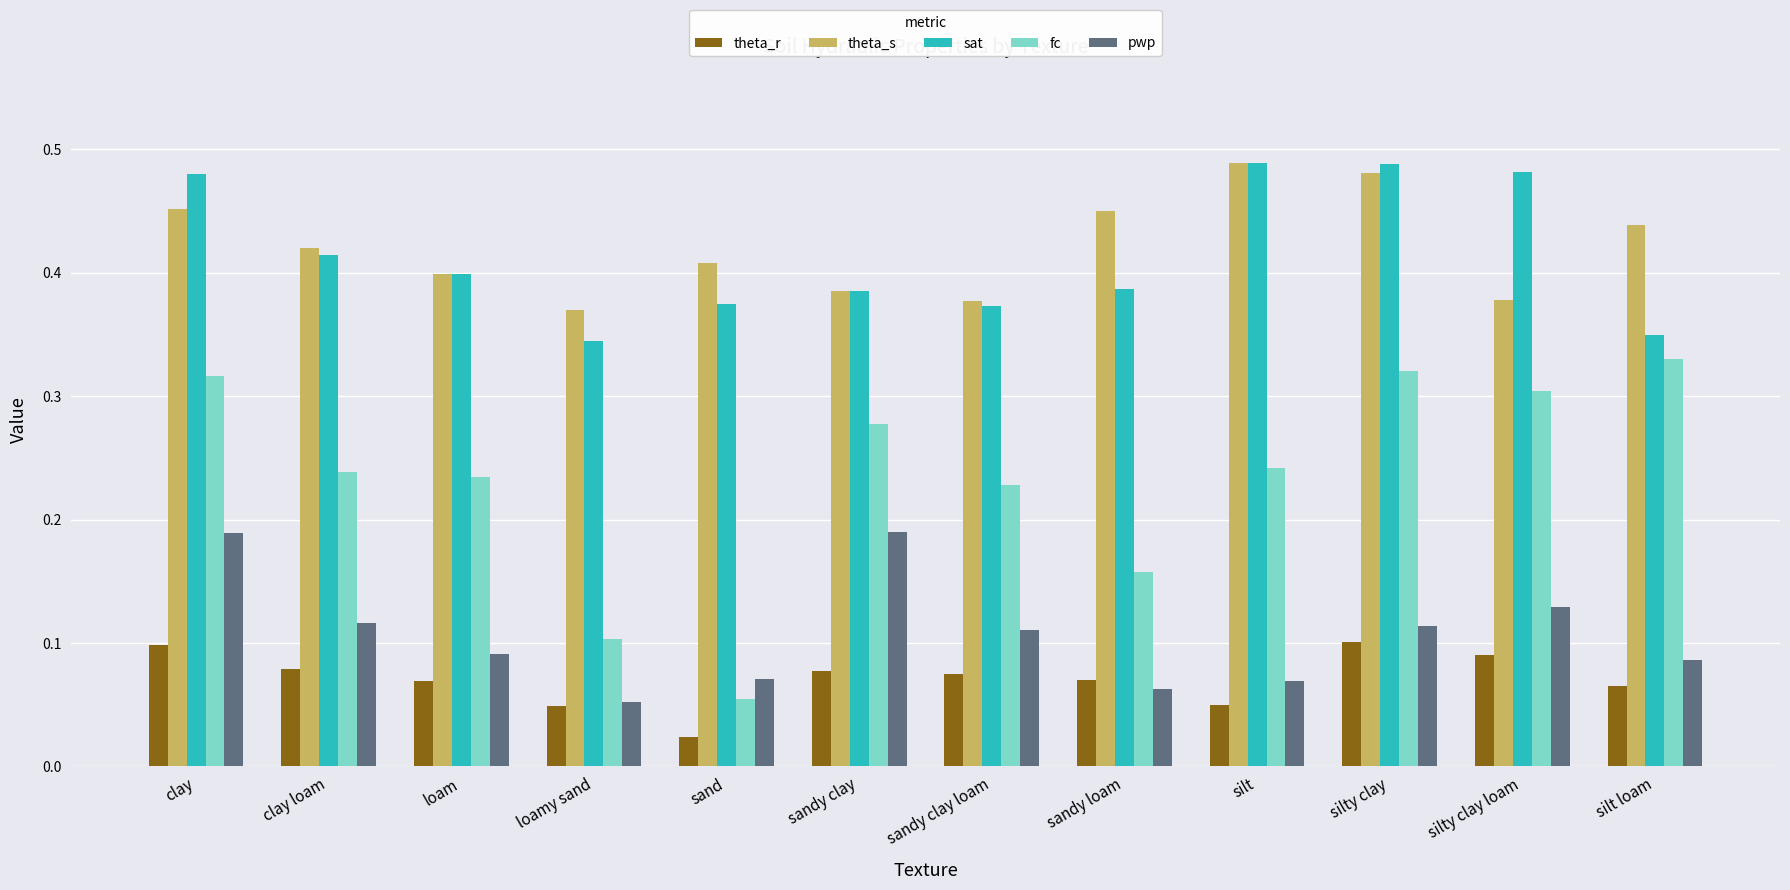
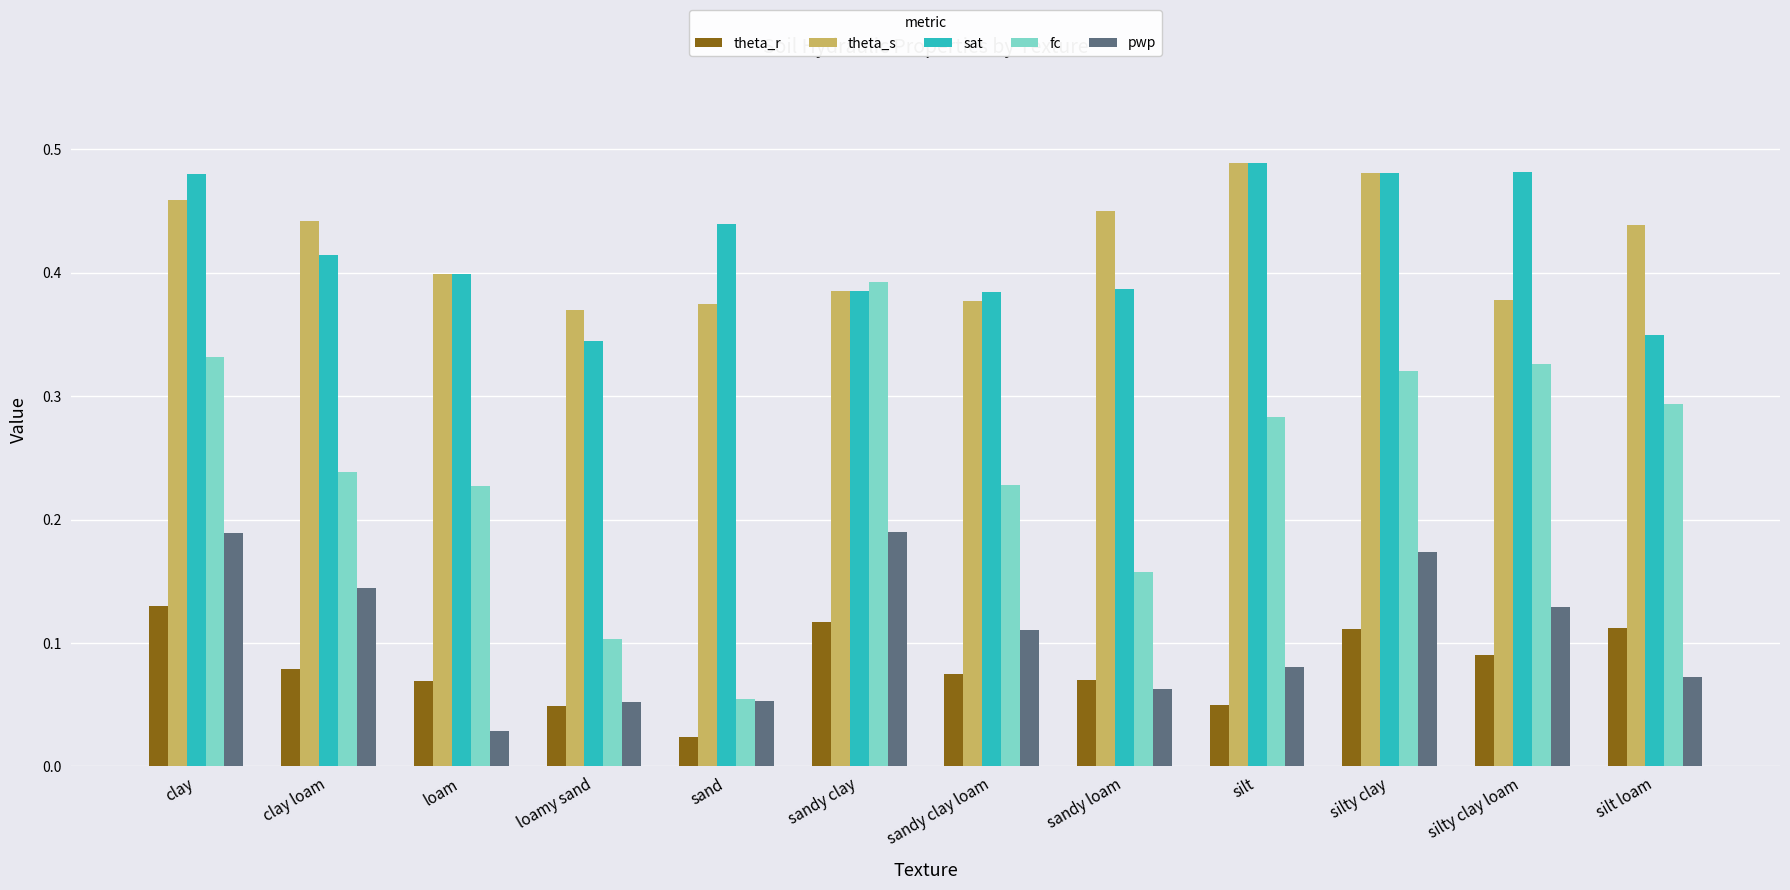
theta_r, clay: 0.098 -> 0.130
theta_s, clay: 0.452 -> 0.459
fc, clay: 0.317 -> 0.332
theta_s, clay loam: 0.420 -> 0.442
pwp, clay loam: 0.116 -> 0.144
fc, loam: 0.235 -> 0.227
pwp, loam: 0.091 -> 0.029
theta_s, sand: 0.408 -> 0.375
sat, sand: 0.375 -> 0.440
pwp, sand: 0.071 -> 0.053
theta_r, sandy clay: 0.077 -> 0.117
fc, sandy clay: 0.278 -> 0.393
sat, sandy clay loam: 0.373 -> 0.384
fc, silt: 0.242 -> 0.283
pwp, silt: 0.069 -> 0.081
theta_r, silty clay: 0.101 -> 0.111
sat, silty clay: 0.488 -> 0.481
pwp, silty clay: 0.114 -> 0.174
fc, silty clay loam: 0.304 -> 0.326
theta_r, silt loam: 0.065 -> 0.112
fc, silt loam: 0.330 -> 0.294
pwp, silt loam: 0.086 -> 0.072
